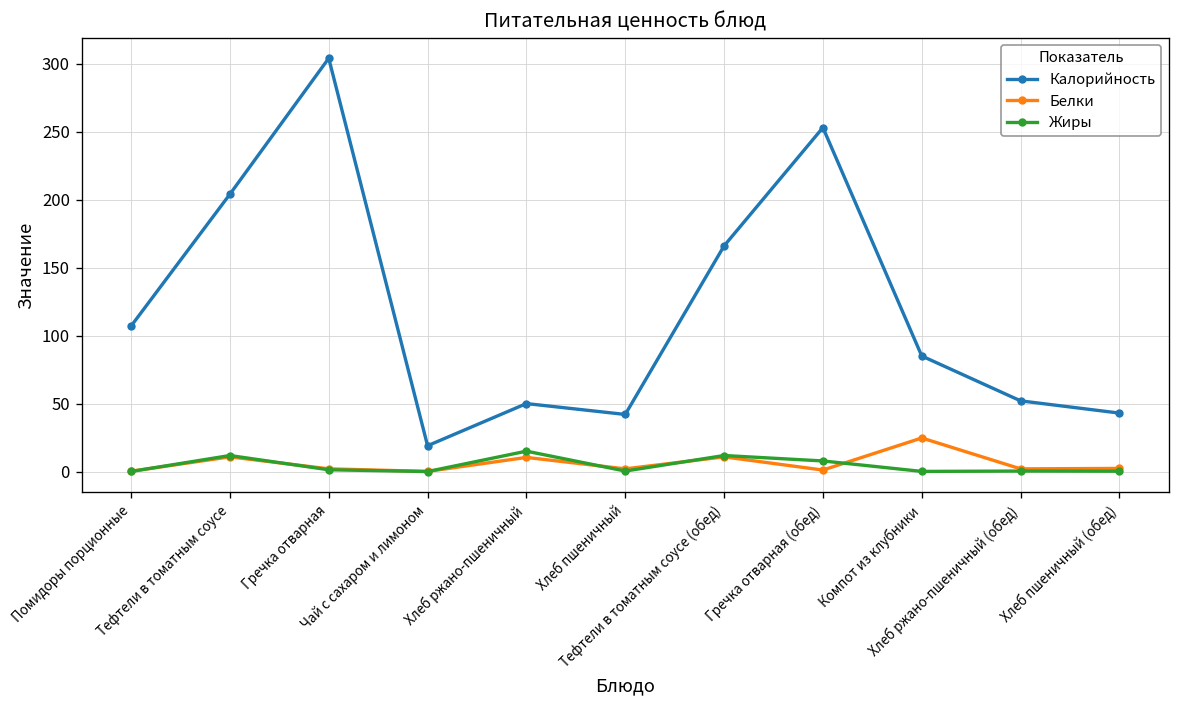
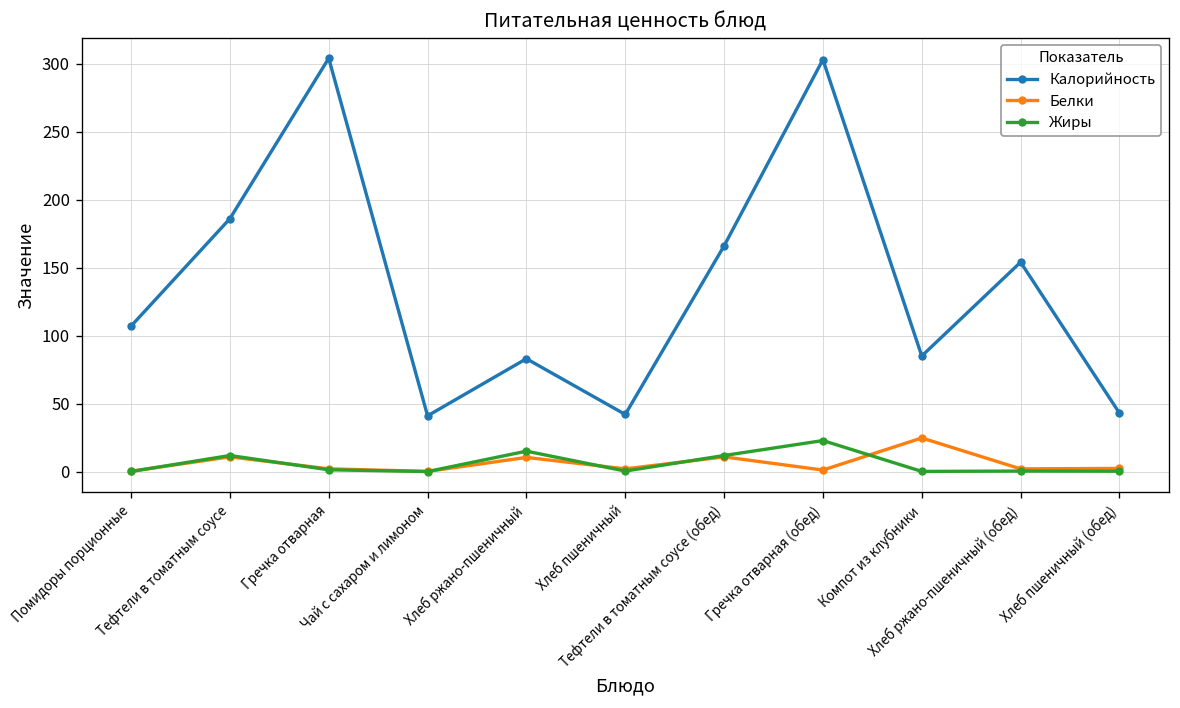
Калорийность, Тефтели в томатным соусе: 204 -> 186
Калорийность, Чай с сахаром и лимоном: 19 -> 41
Калорийность, Хлеб ржано-пшеничный: 50 -> 83
Калорийность, Гречка отварная (обед): 253 -> 303
Жиры, Гречка отварная (обед): 8 -> 23
Калорийность, Хлеб ржано-пшеничный (обед): 52 -> 154
